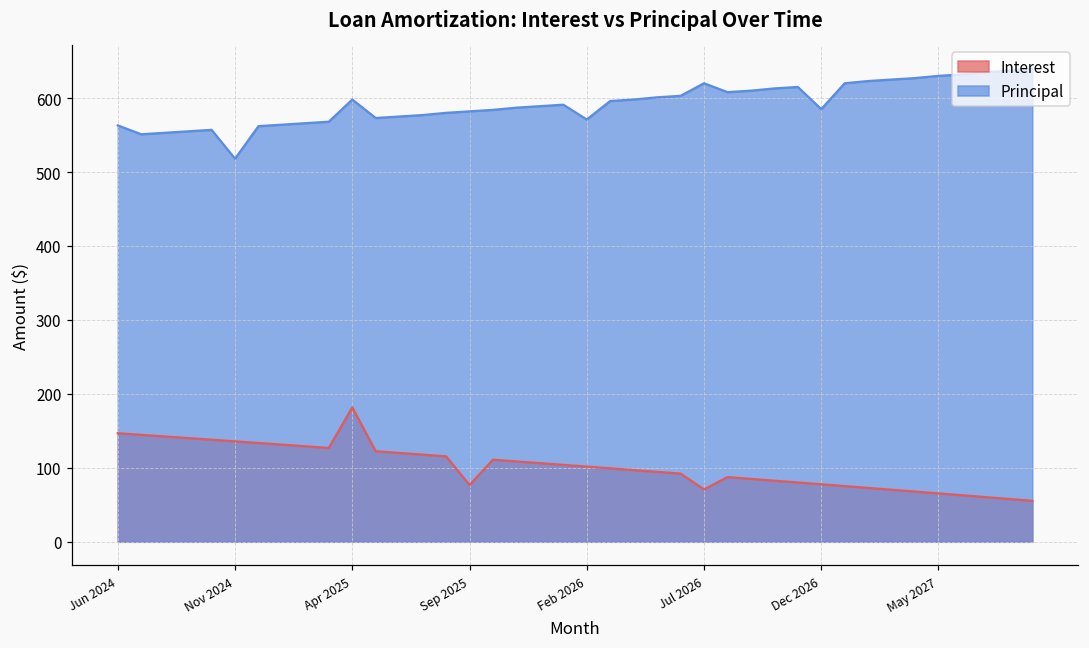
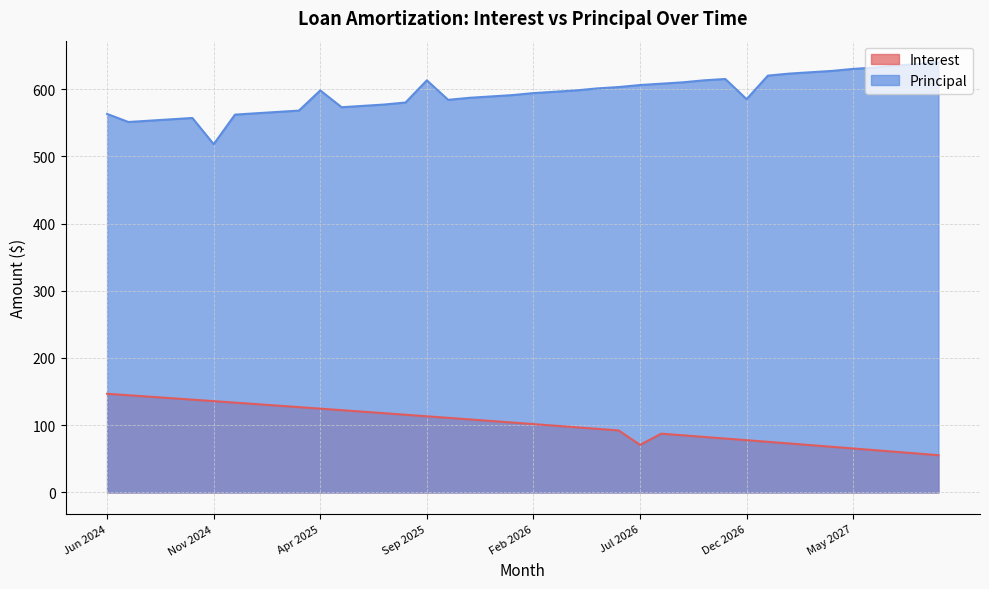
Interest, Apr 2025: 180 -> 120
Interest, Sep 2025: 80 -> 110
Principal, Sep 2025: 580 -> 610
Principal, Feb 2026: 570 -> 590
Principal, Jul 2026: 620 -> 610
